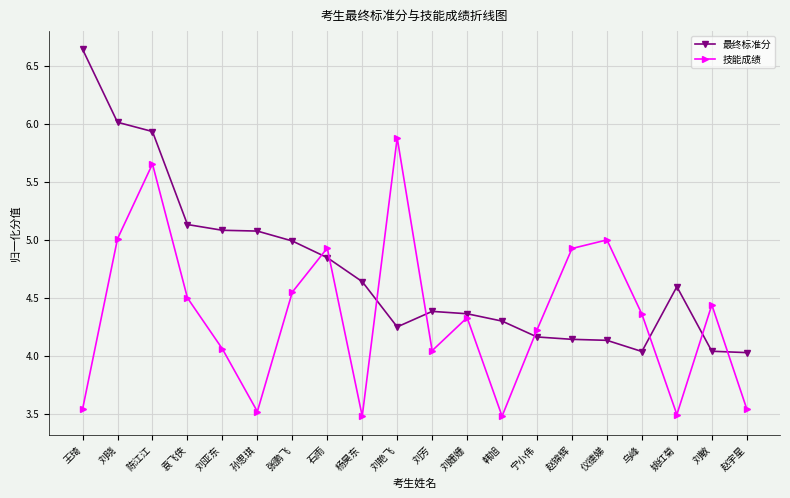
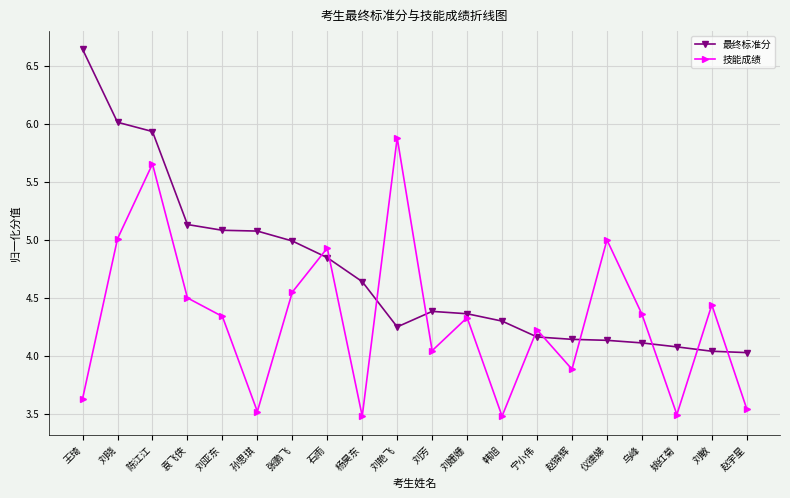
技能成绩, 王琦: 3.54 -> 3.63
技能成绩, 刘亚东: 4.06 -> 4.34
技能成绩, 赵锦辉: 4.93 -> 3.88
最终标准分, 乌峰: 4.04 -> 4.11
最终标准分, 姚红菊: 4.60 -> 4.08
